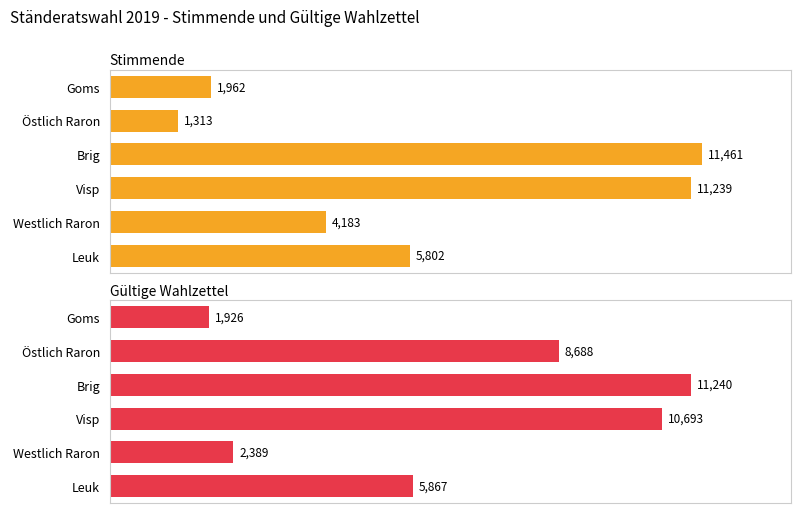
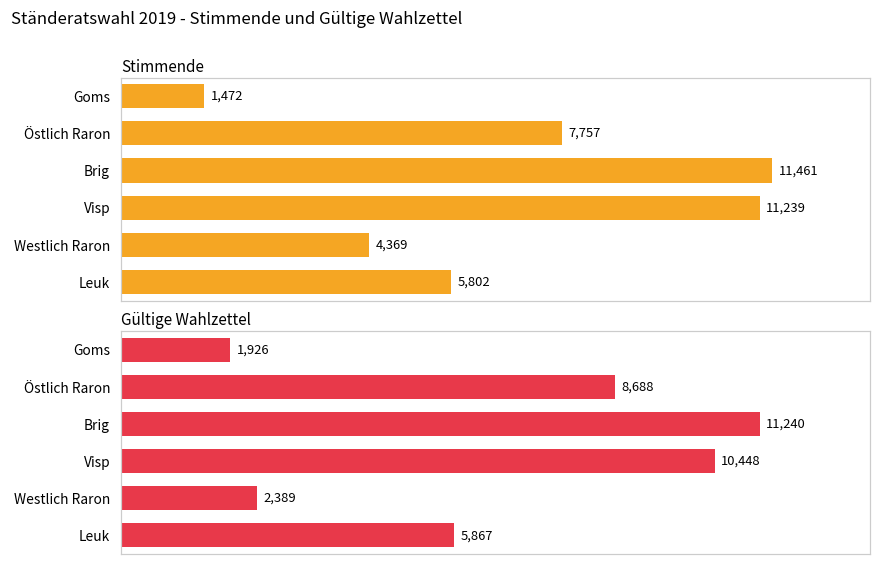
Stimmende, Goms: 1,962 -> 1,472
Stimmende, Östlich Raron: 1,313 -> 7,757
Stimmende, Westlich Raron: 4,183 -> 4,369
Gültige Wahlzettel, Visp: 10,693 -> 10,448
